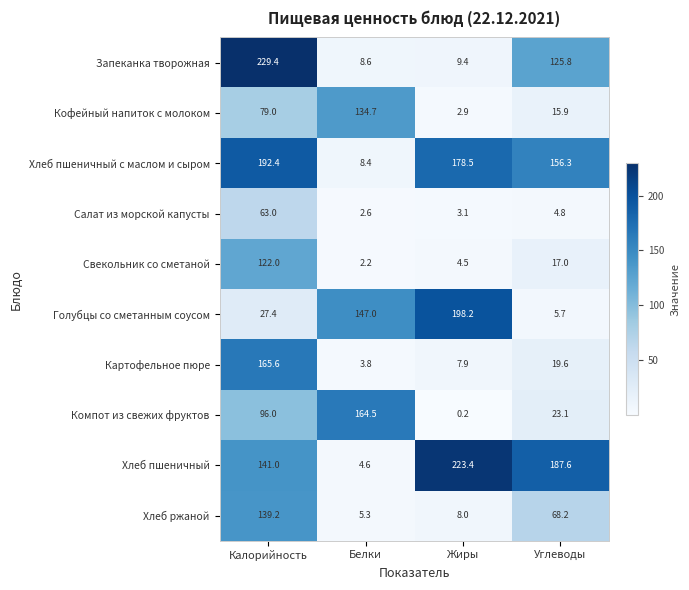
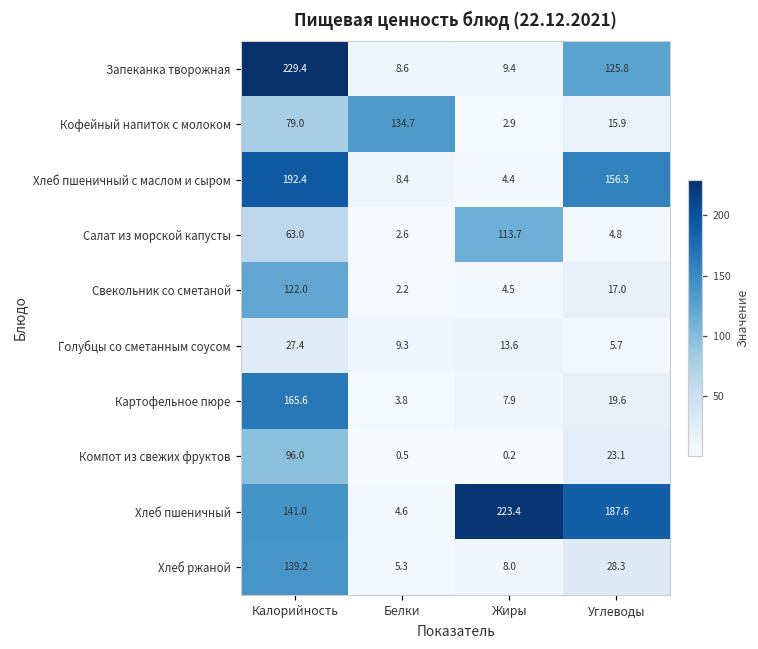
Хлеб пшеничный с маслом и сыром, Жиры: 178.5 -> 4.4
Салат из морской капусты, Жиры: 3.1 -> 113.7
Голубцы со сметанным соусом, Белки: 147.0 -> 9.3
Голубцы со сметанным соусом, Жиры: 198.2 -> 13.6
Компот из свежих фруктов, Белки: 164.5 -> 0.5
Хлеб ржаной, Углеводы: 68.2 -> 28.3
